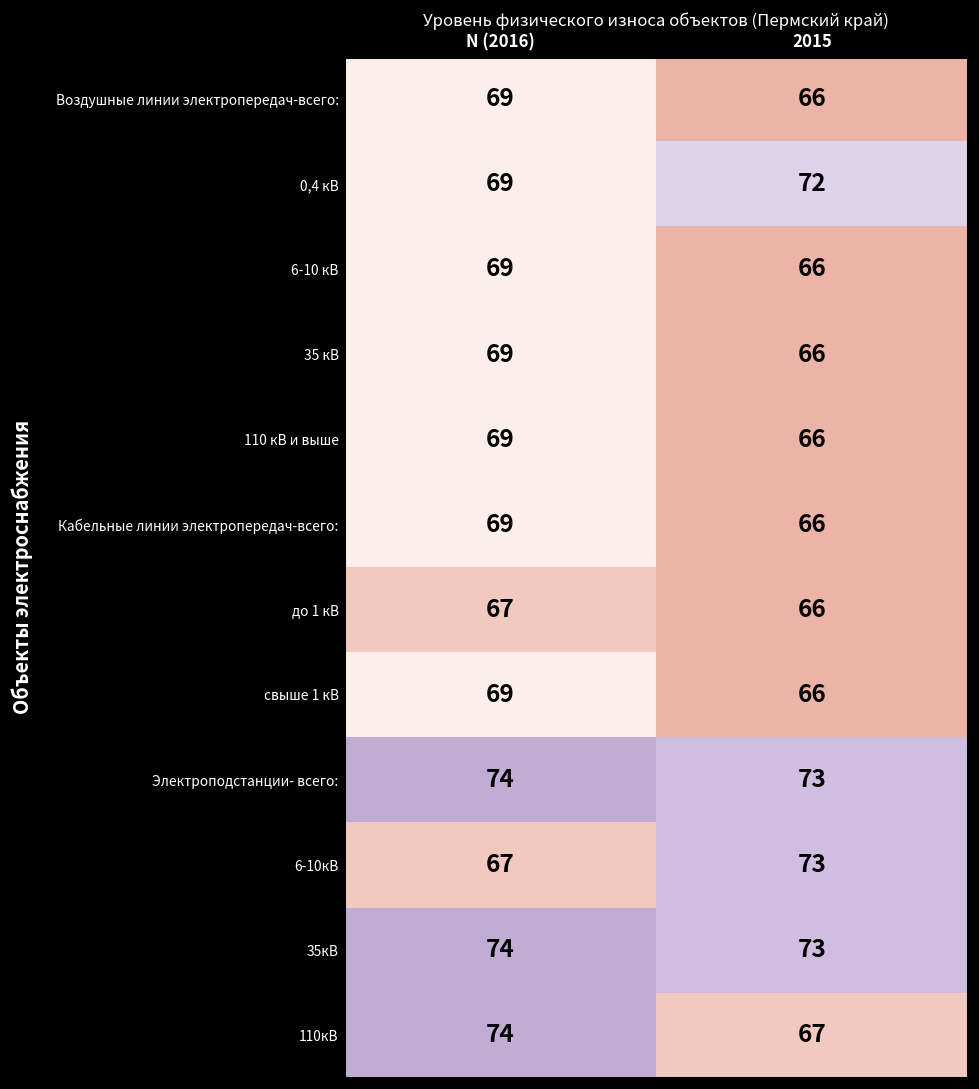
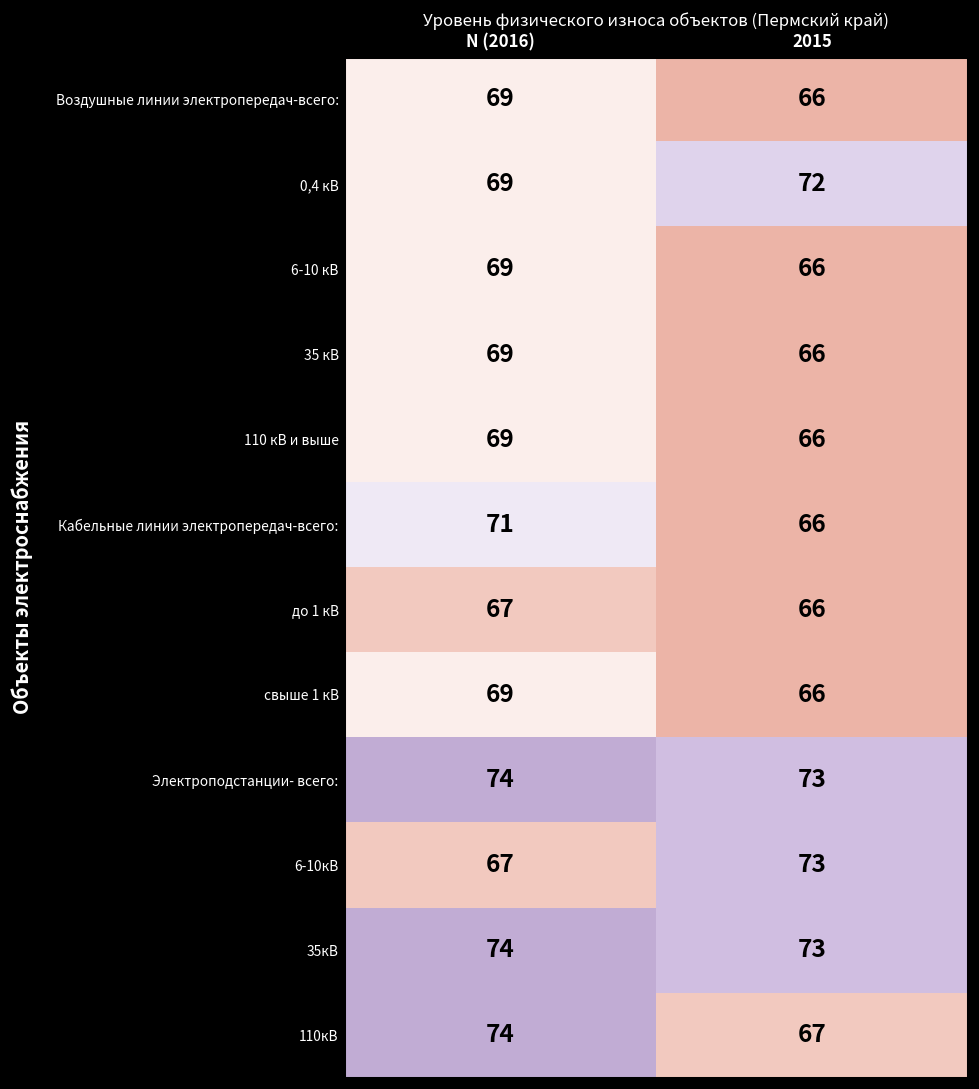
Кабельные линии электропередач-всего:, N (2016): 69 -> 71
